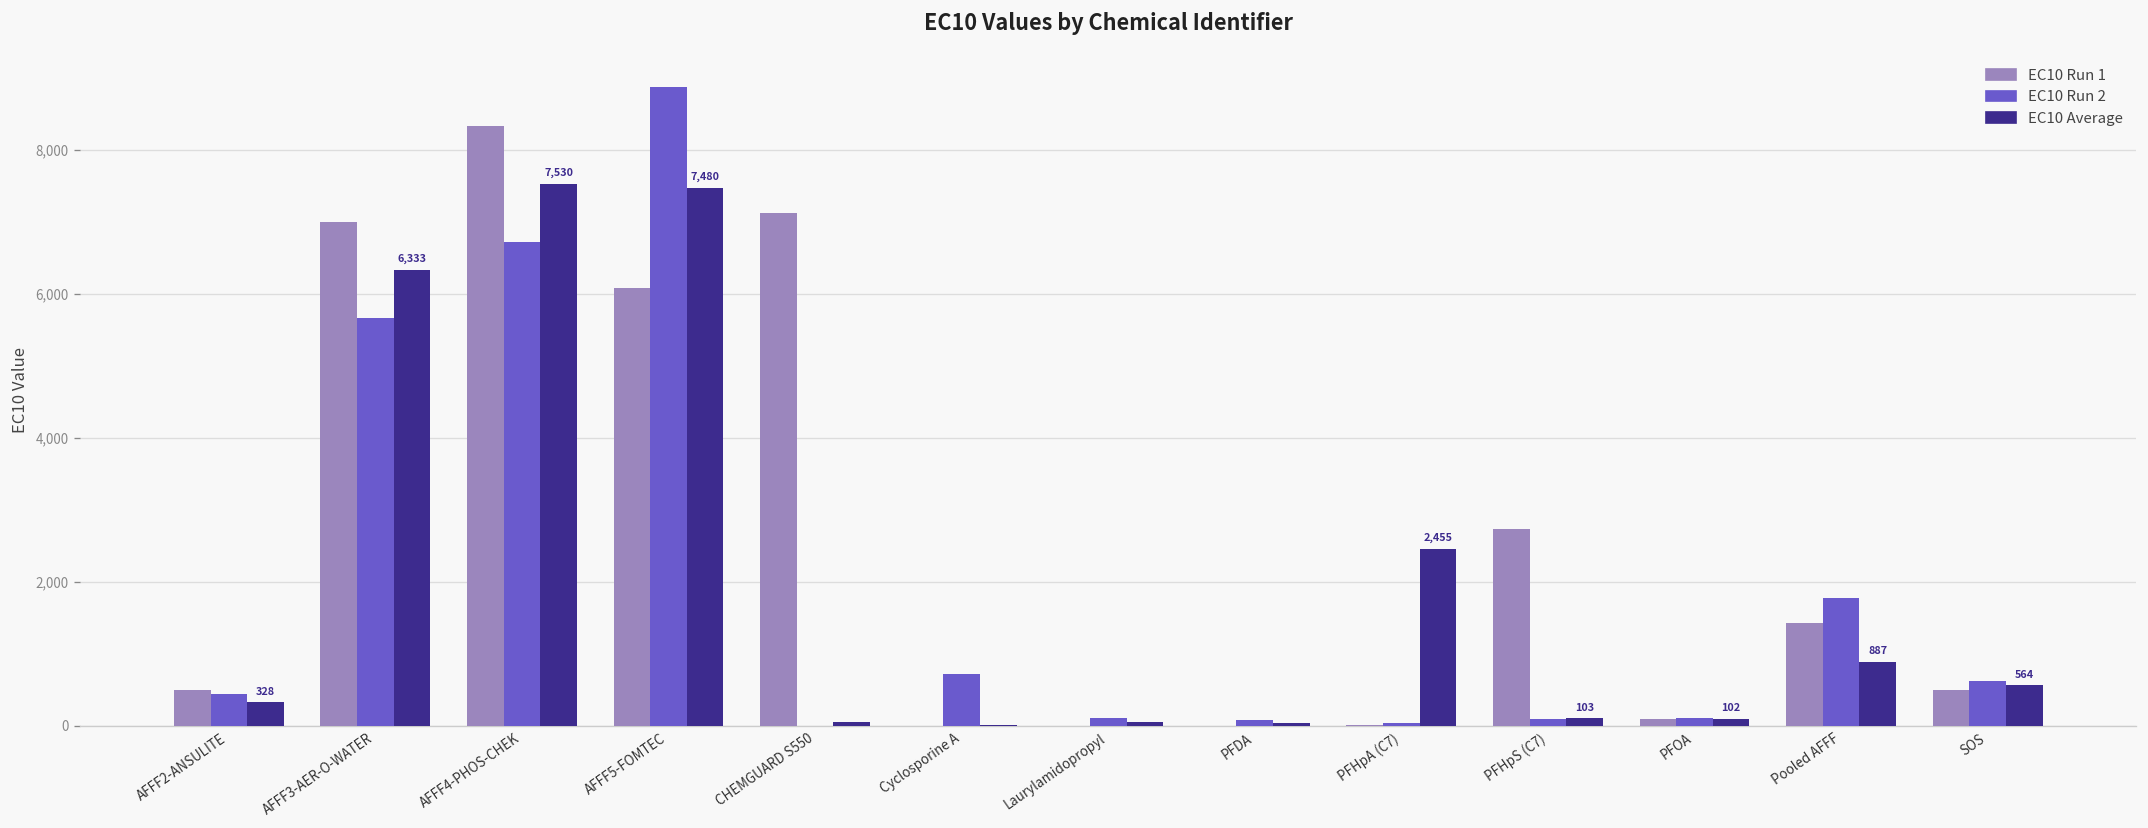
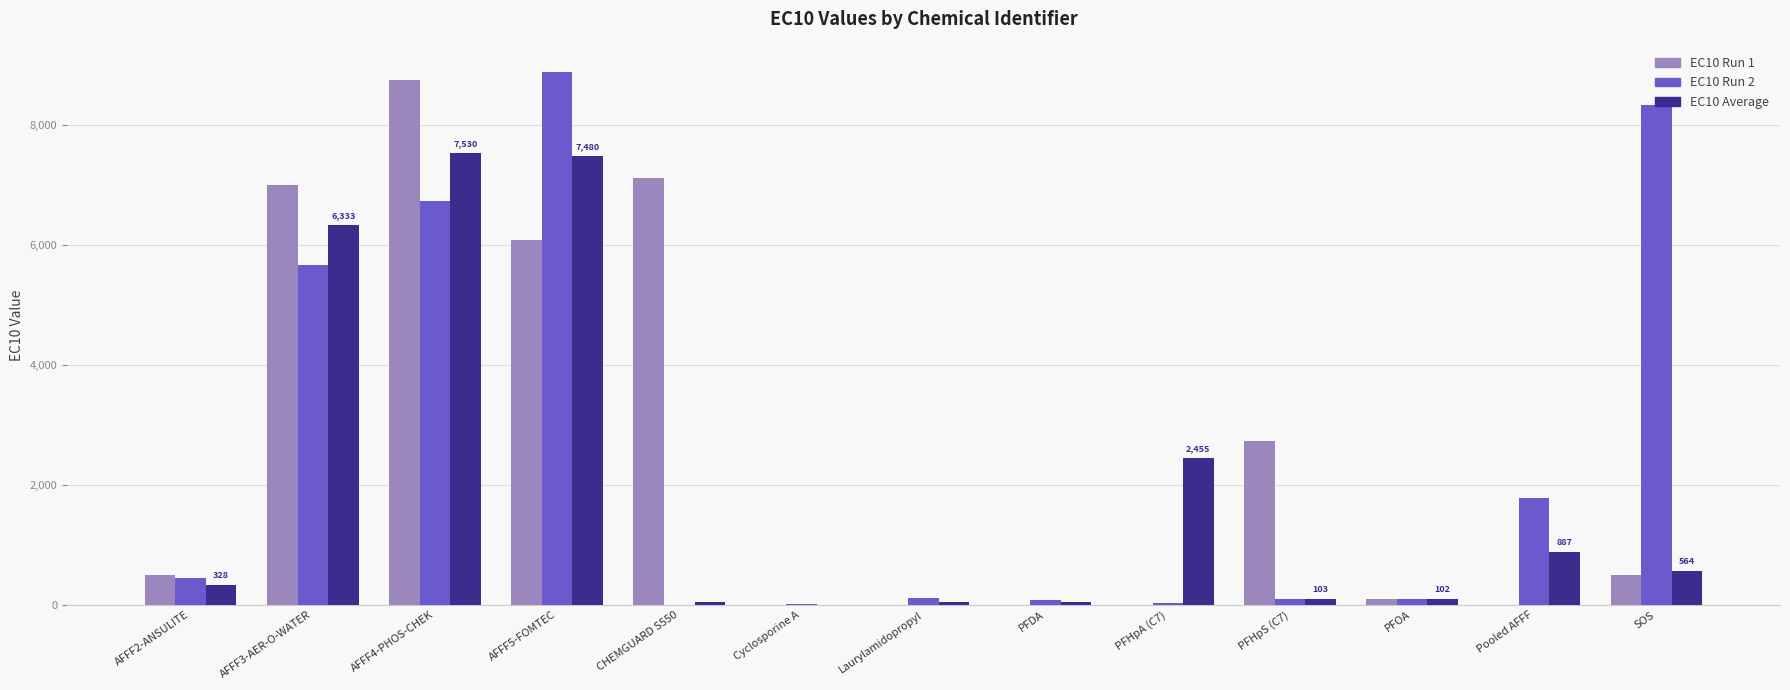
EC10 Run 1, AFFF4-PHOS-CHEK: 8,300 -> 8,800
EC10 Run 2, Cyclosporine A: 700 -> 0
EC10 Run 1, Pooled AFFF: 1,400 -> 0
EC10 Run 2, SOS: 600 -> 8,300
